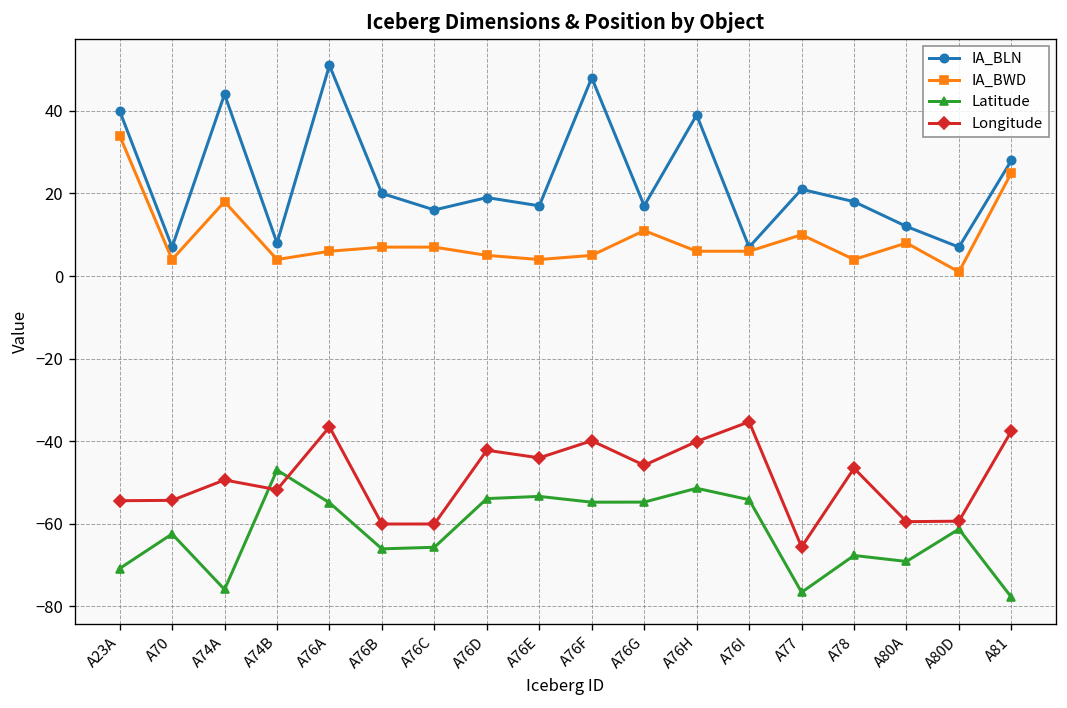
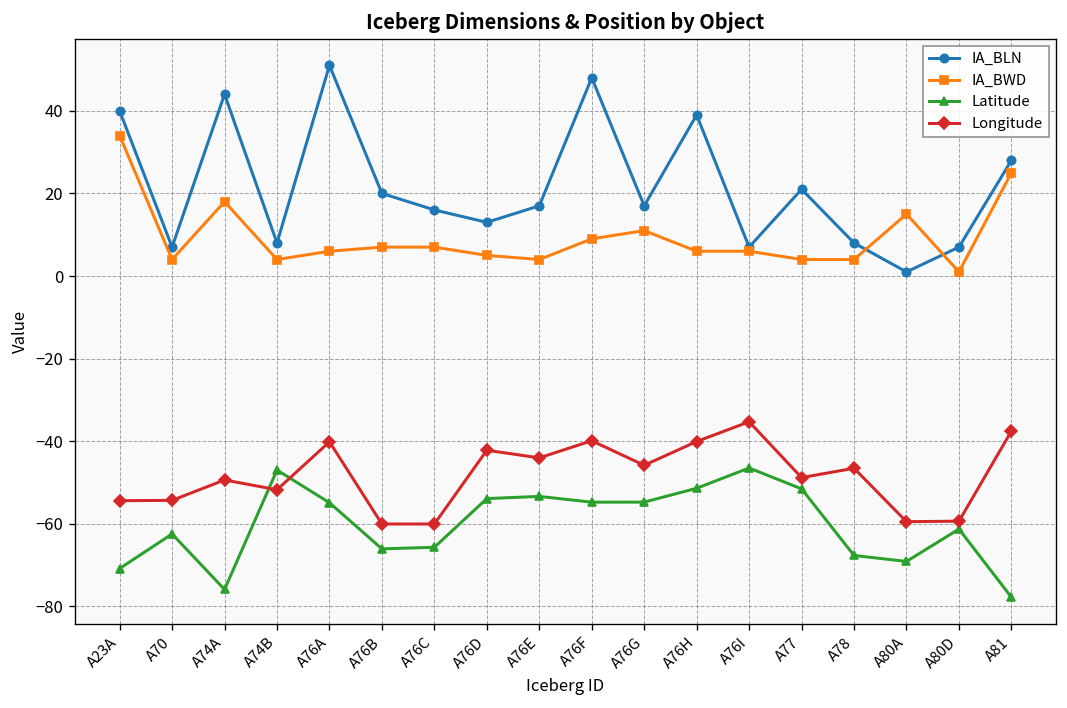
Longitude, A76A: -37 -> -40
IA_BLN, A76D: 19 -> 13
IA_BWD, A76F: 5 -> 9
Latitude, A76I: -54 -> -46
IA_BWD, A77: 10 -> 4
Latitude, A77: -77 -> -52
Longitude, A77: -66 -> -49
IA_BLN, A78: 18 -> 8
IA_BLN, A80A: 12 -> 1
IA_BWD, A80A: 8 -> 15
